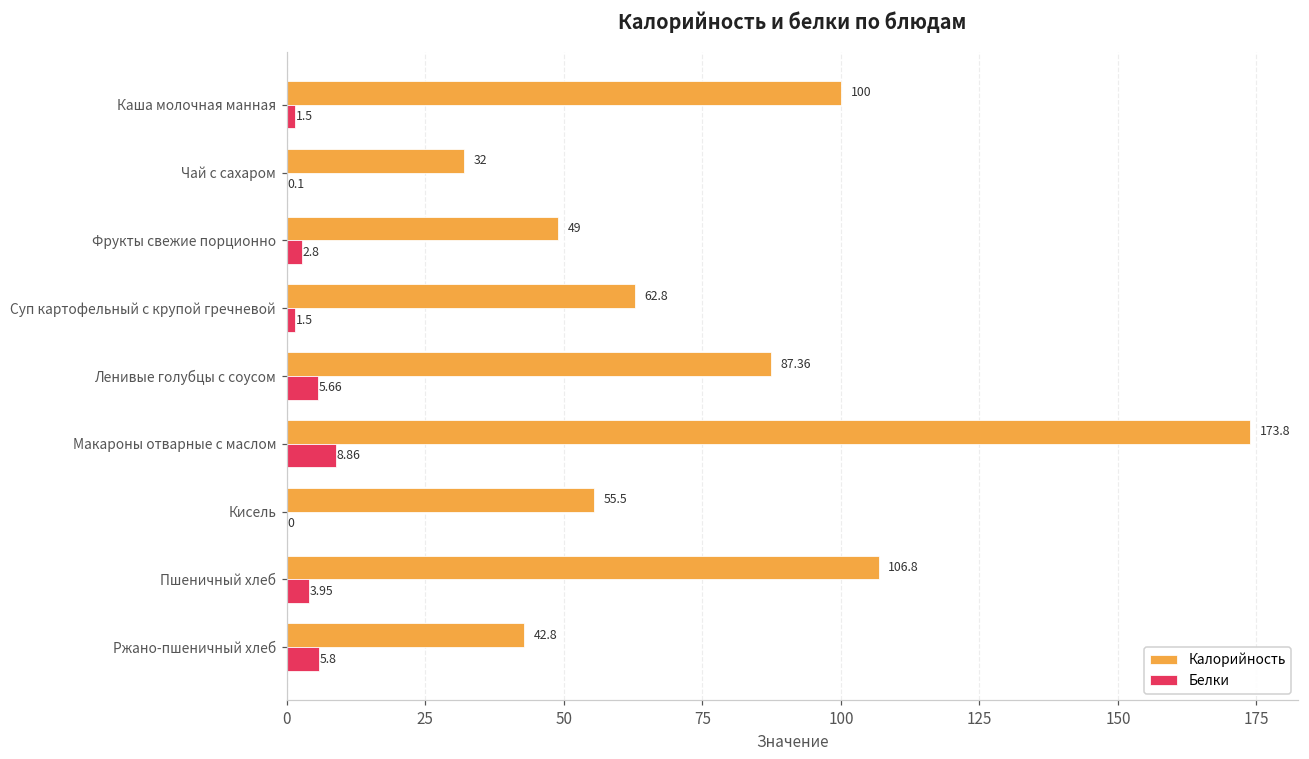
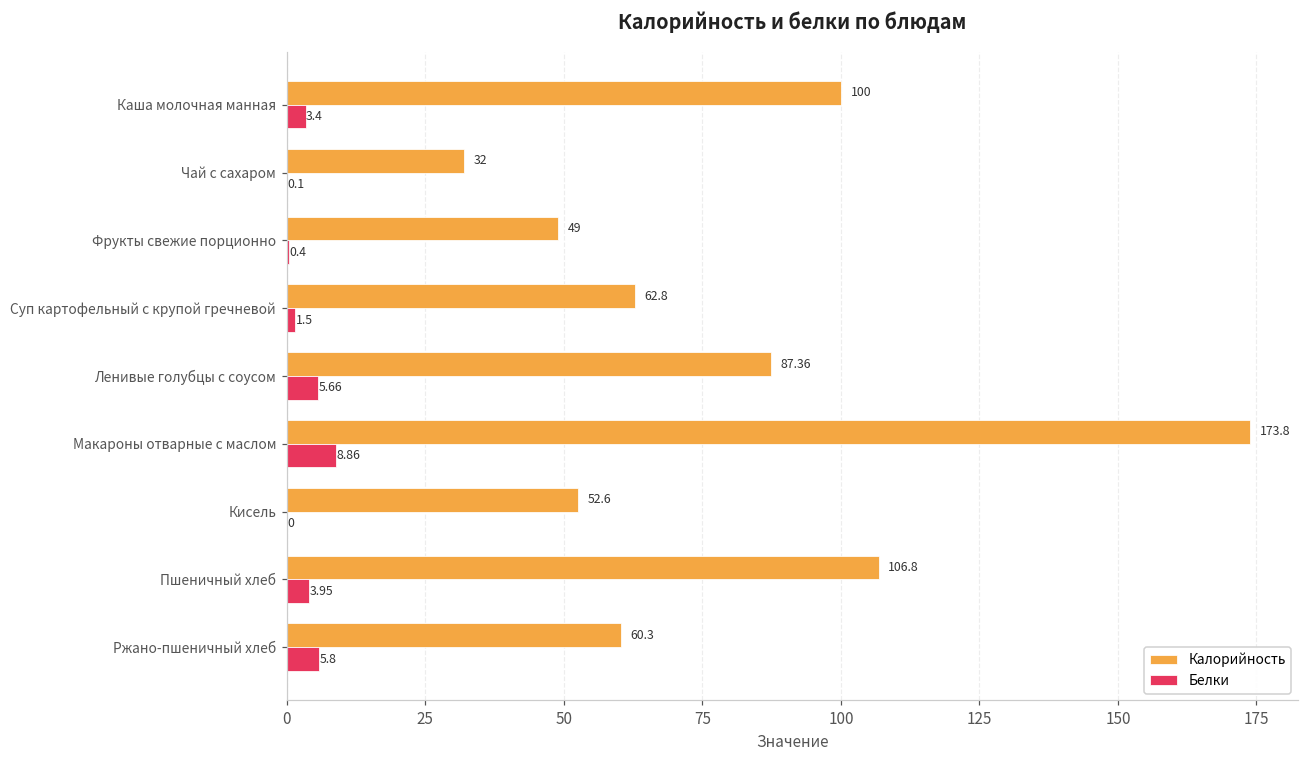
Белки, Каша молочная манная: 1.5 -> 3.4
Белки, Фрукты свежие порционно: 2.8 -> 0.4
Калорийность, Кисель: 55.5 -> 52.6
Калорийность, Ржано-пшеничный хлеб: 42.8 -> 60.3
